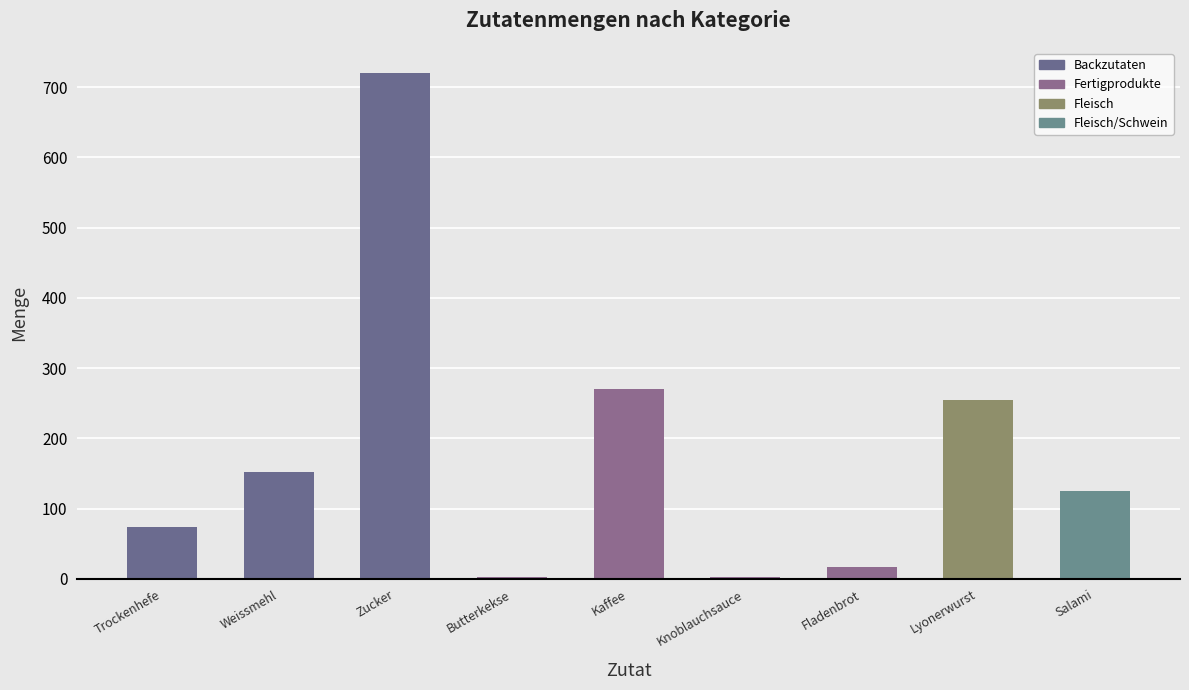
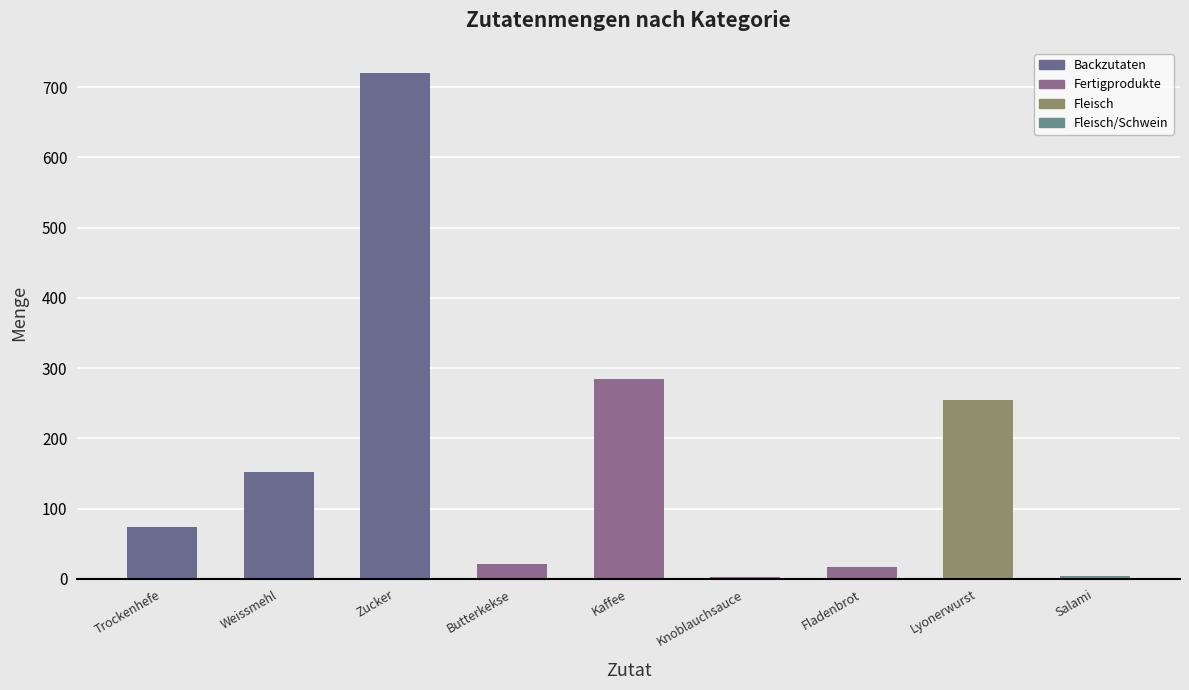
Butterkekse: 0 -> 20
Kaffee: 270 -> 280
Salami: 130 -> 0
